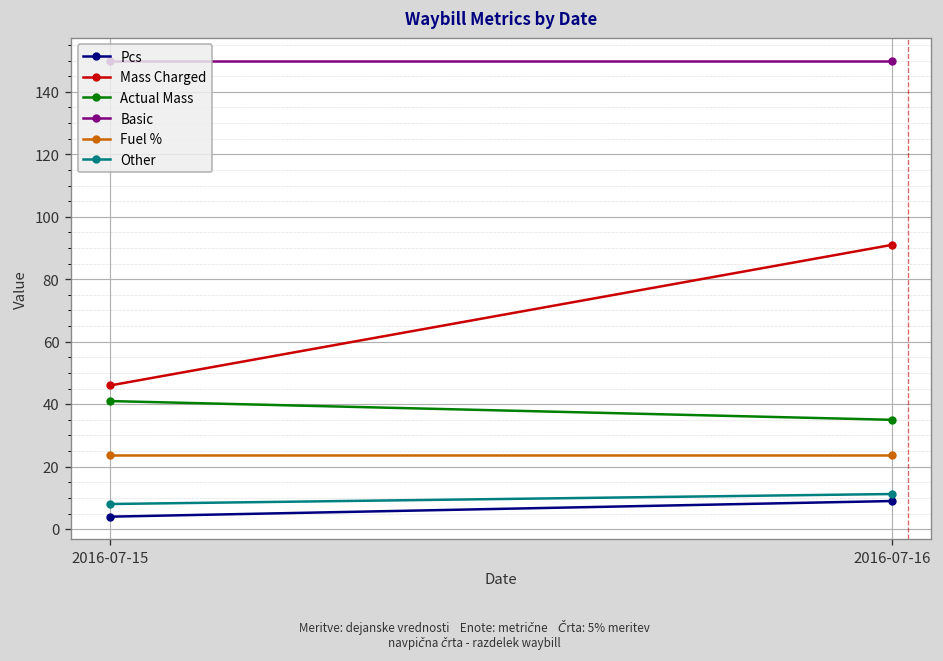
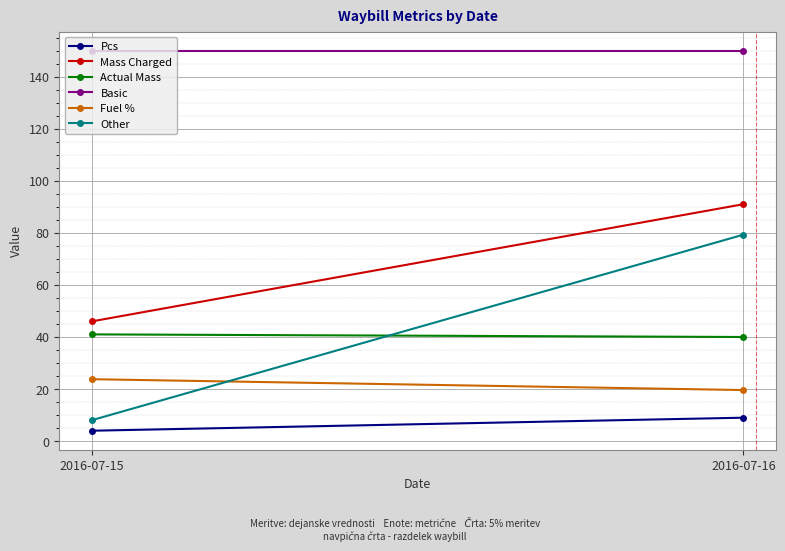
Actual Mass, 2016-07-16: 35 -> 40
Fuel %, 2016-07-16: 24 -> 20
Other, 2016-07-16: 11 -> 79
